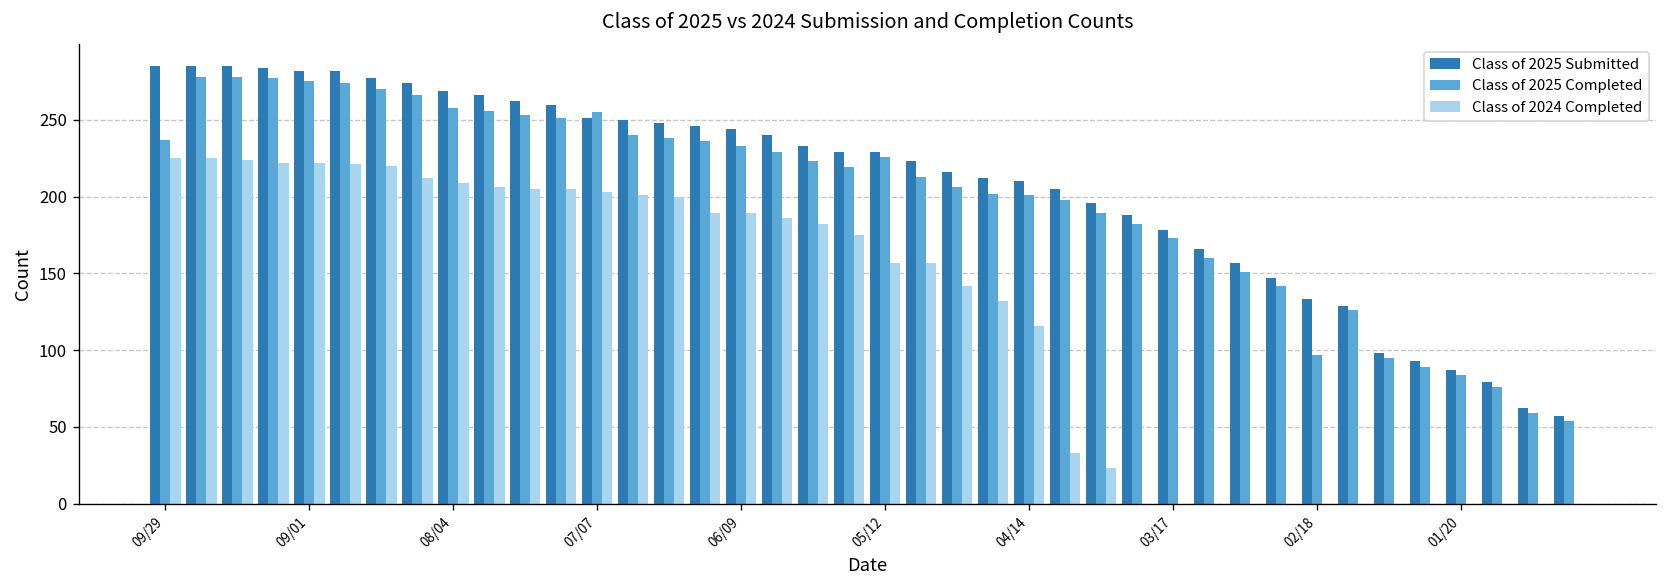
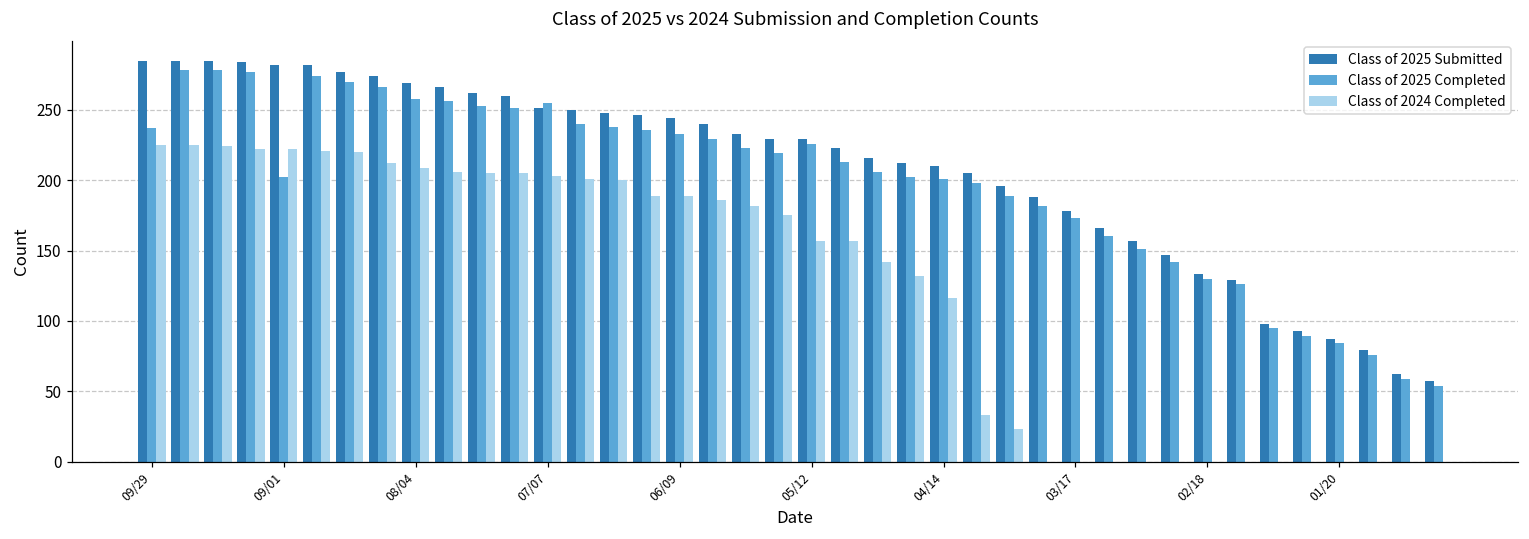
Class of 2025 Completed, 09/01: 275 -> 202
Class of 2025 Completed, 02/18: 97 -> 130
